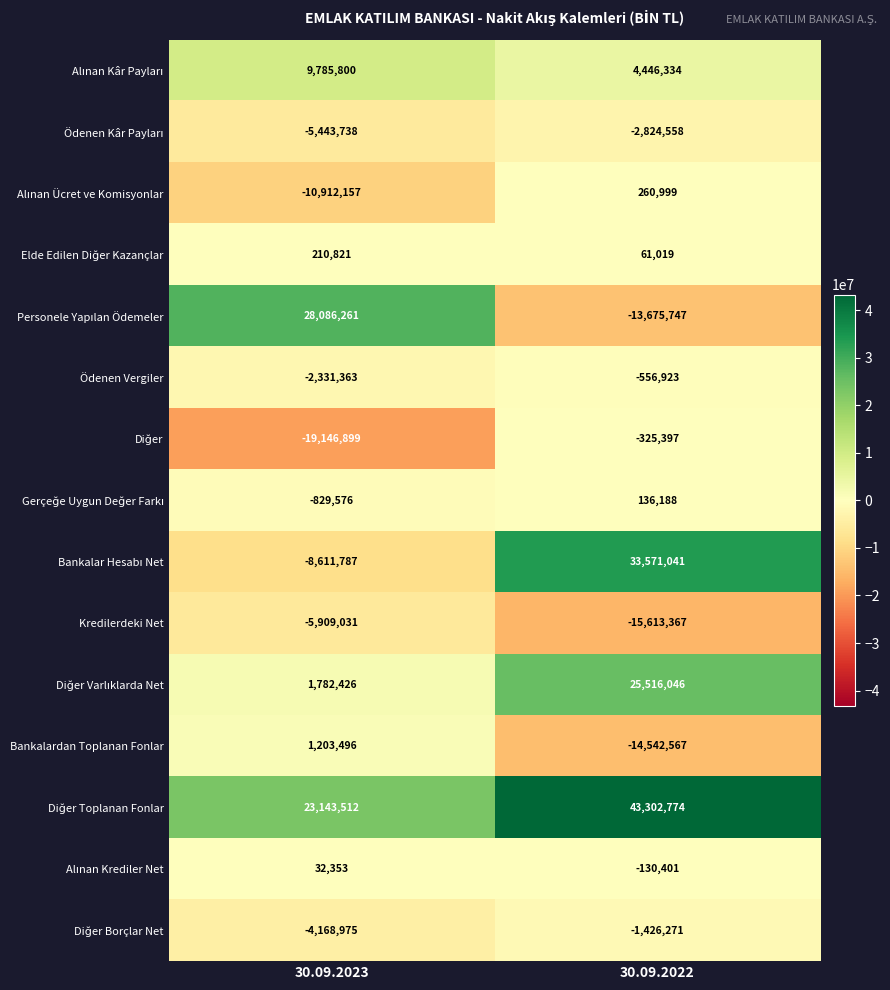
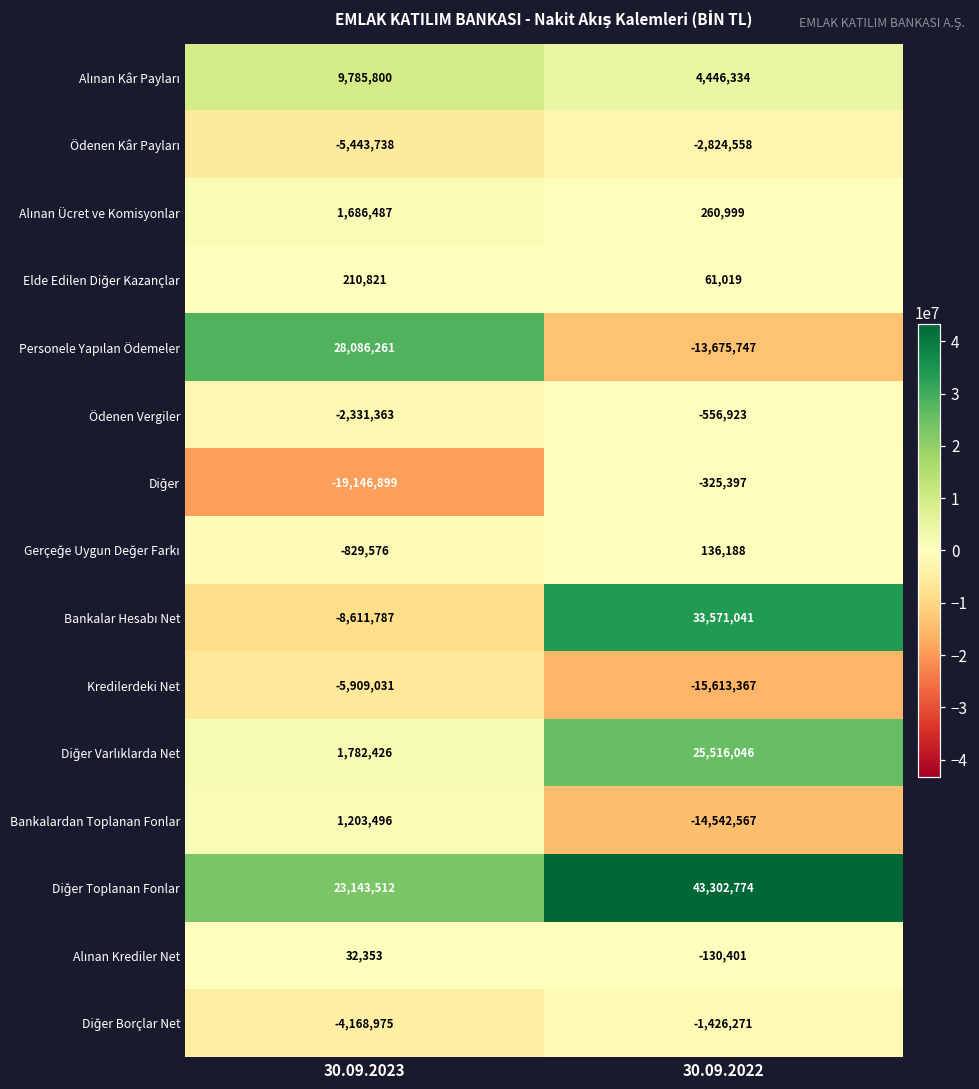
Alınan Ücret ve Komisyonlar, 30.09.2023: -10,912,157 -> 1,686,487
